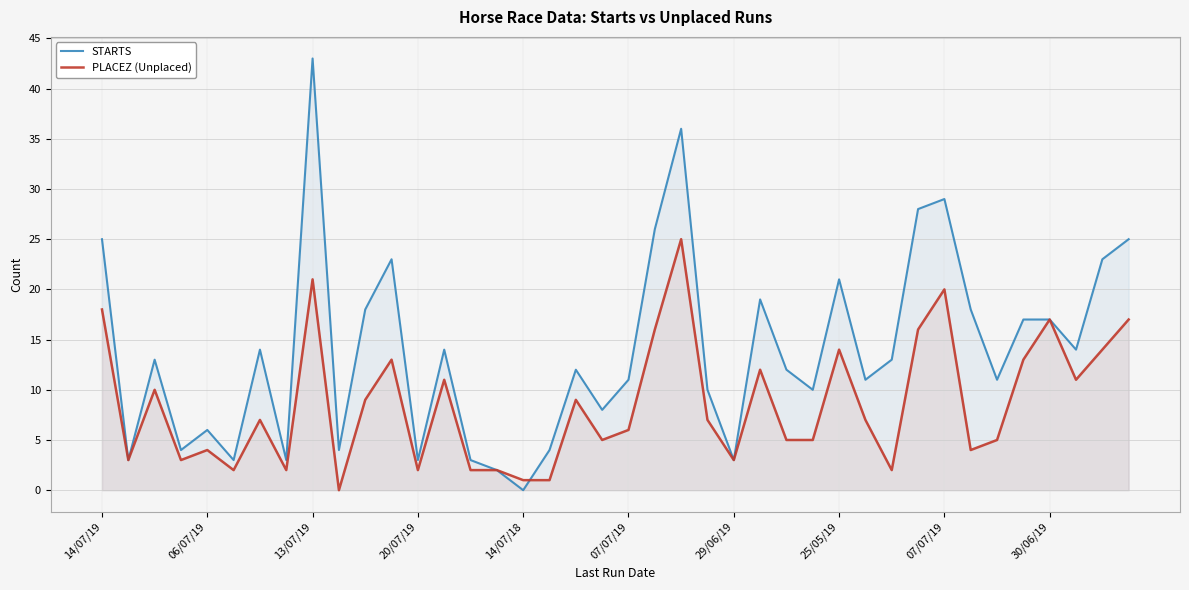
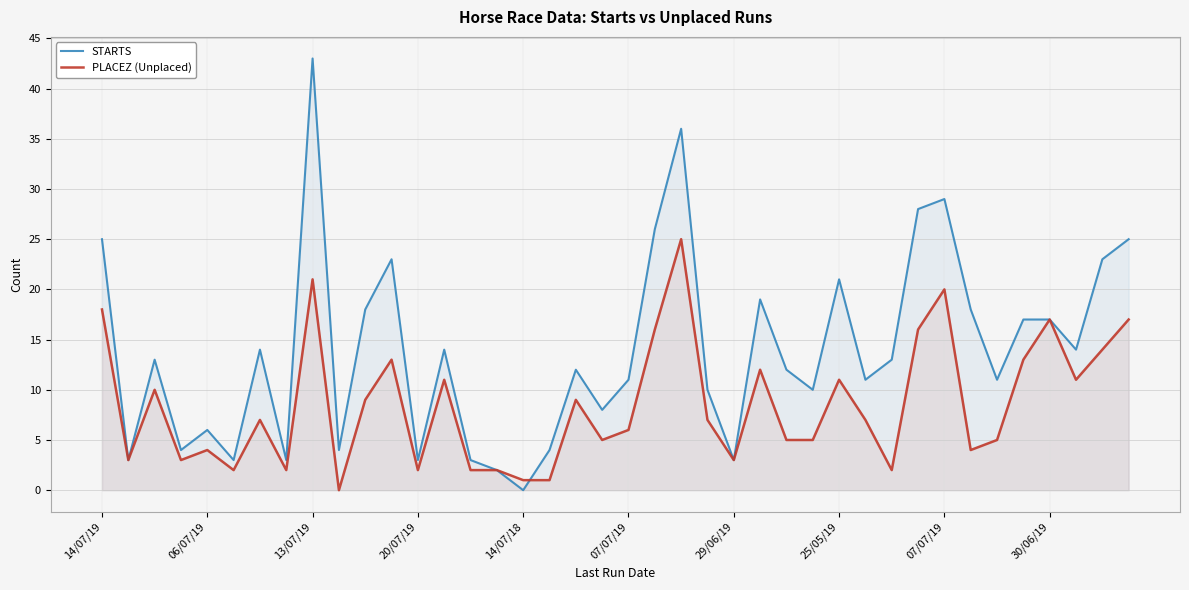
PLACEZ (Unplaced), 25/05/19: 14 -> 11
